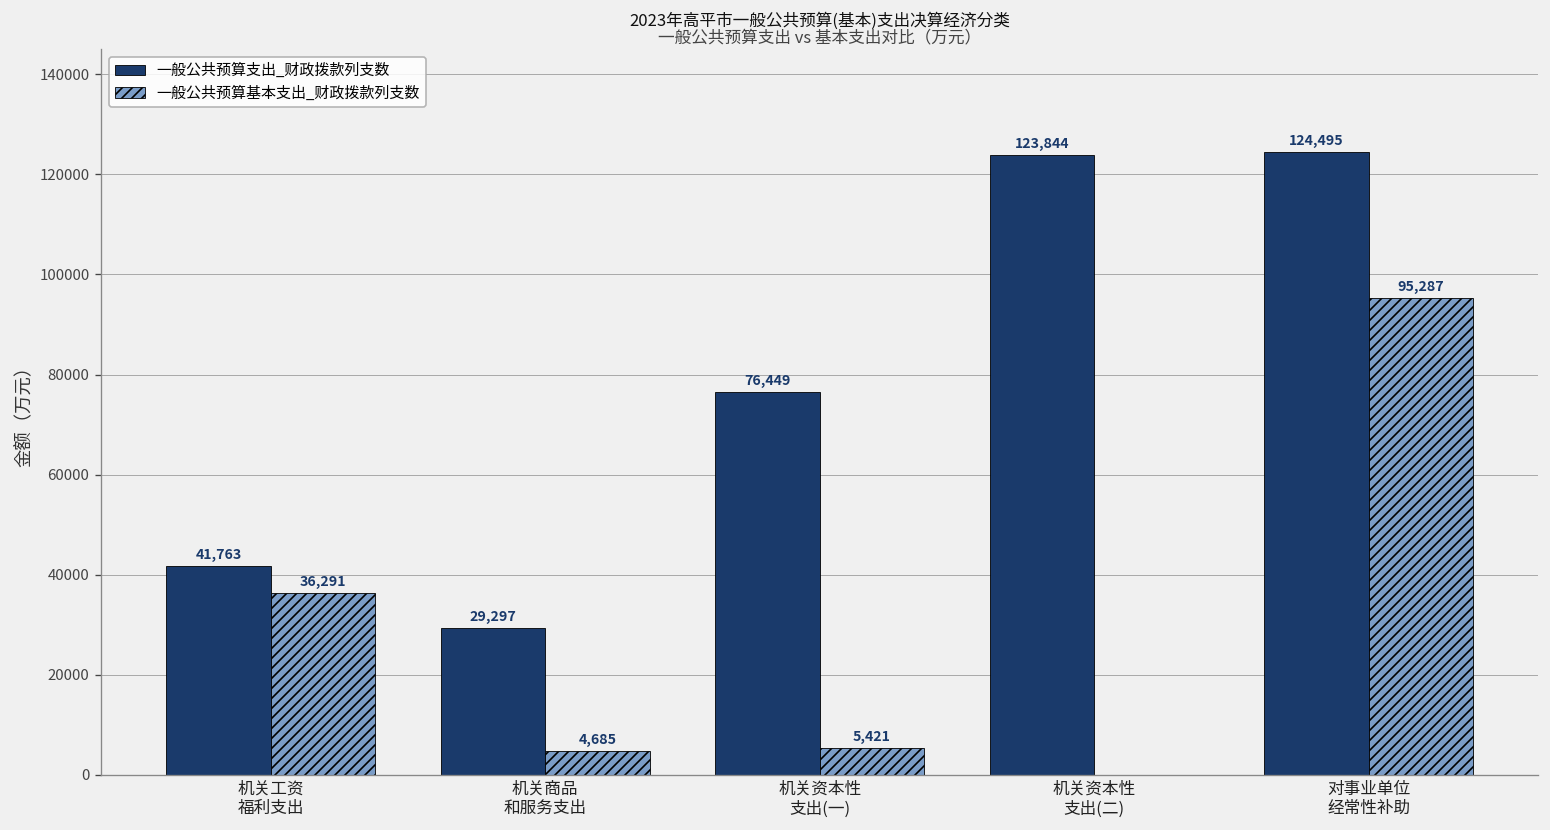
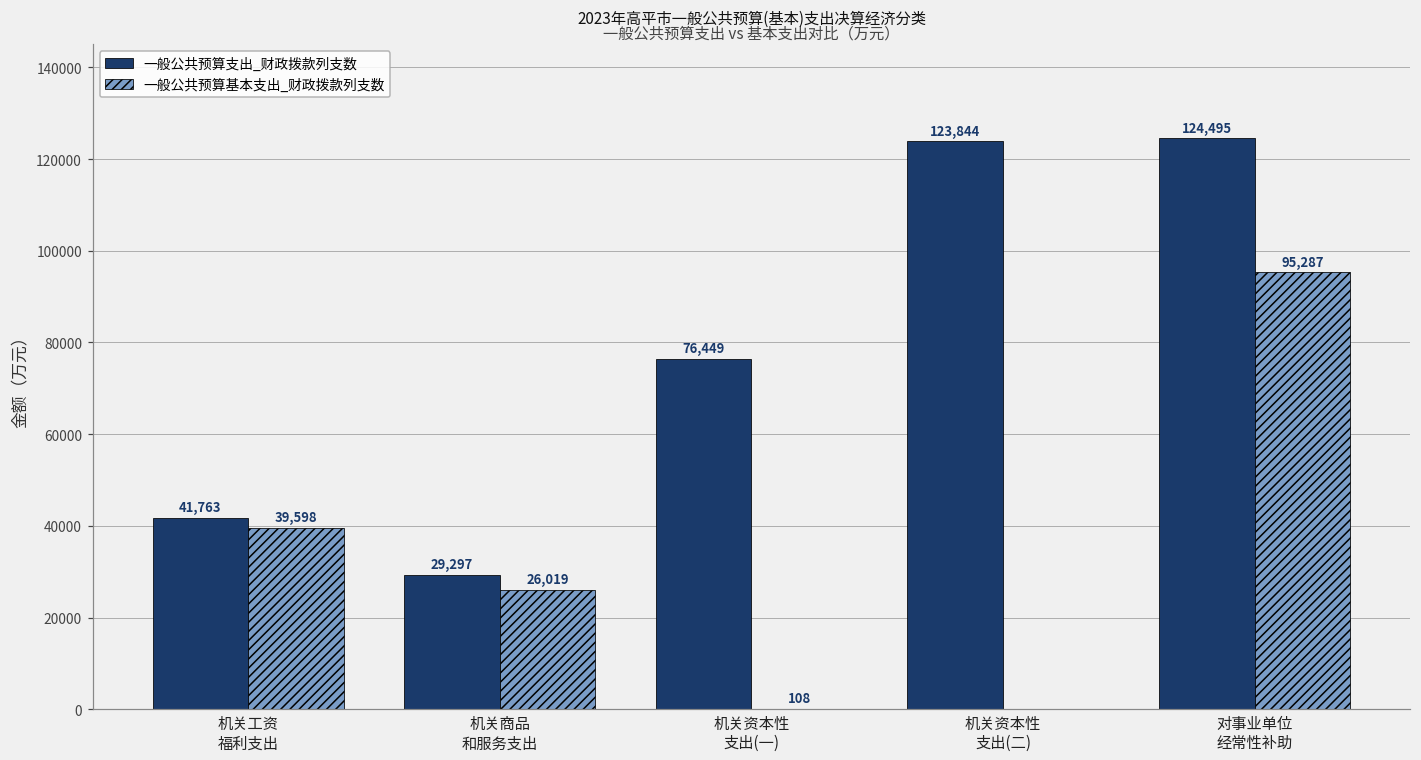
一般公共预算基本支出_财政拨款列支数, 机关工资 福利支出: 36,291 -> 39,598
一般公共预算基本支出_财政拨款列支数, 机关商品 和服务支出: 4,685 -> 26,019
一般公共预算基本支出_财政拨款列支数, 机关资本性 支出(一): 5,421 -> 108
